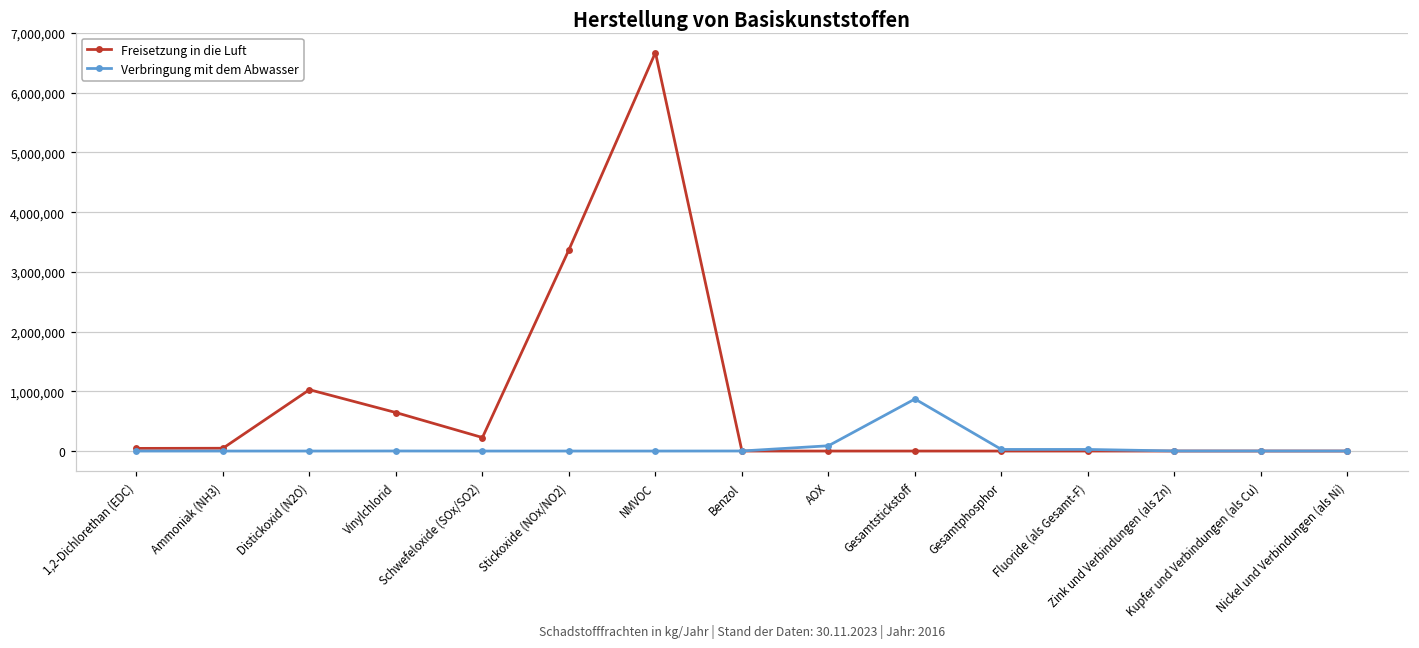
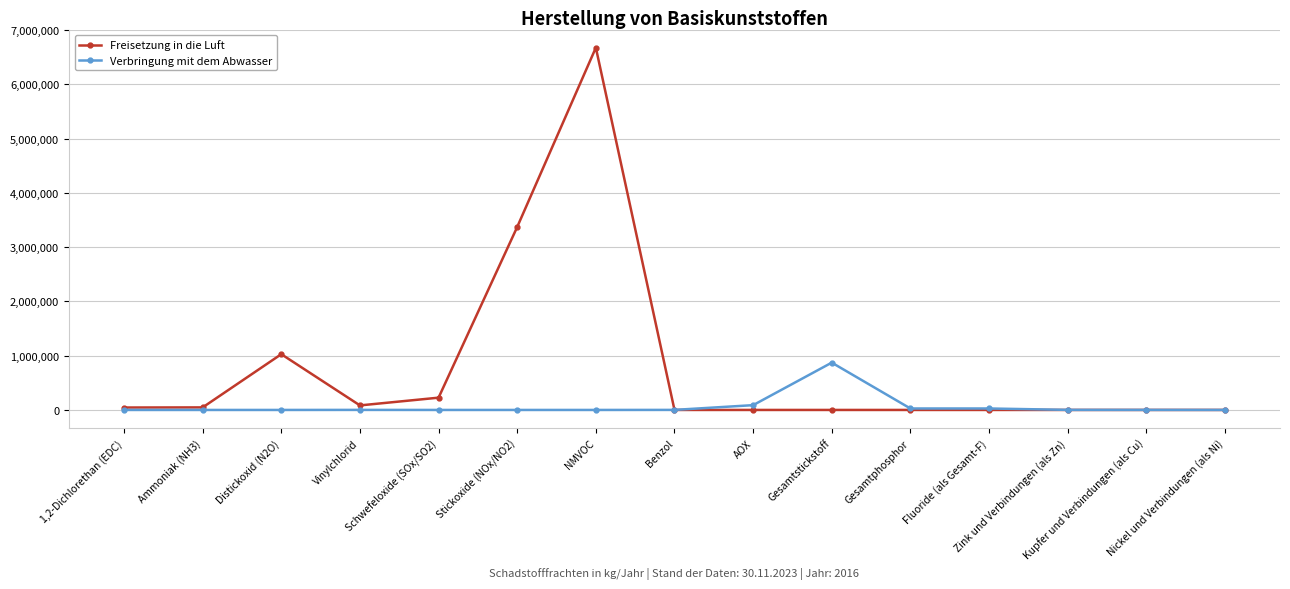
Freisetzung in die Luft, Vinylchlorid: 600,000 -> 100,000
